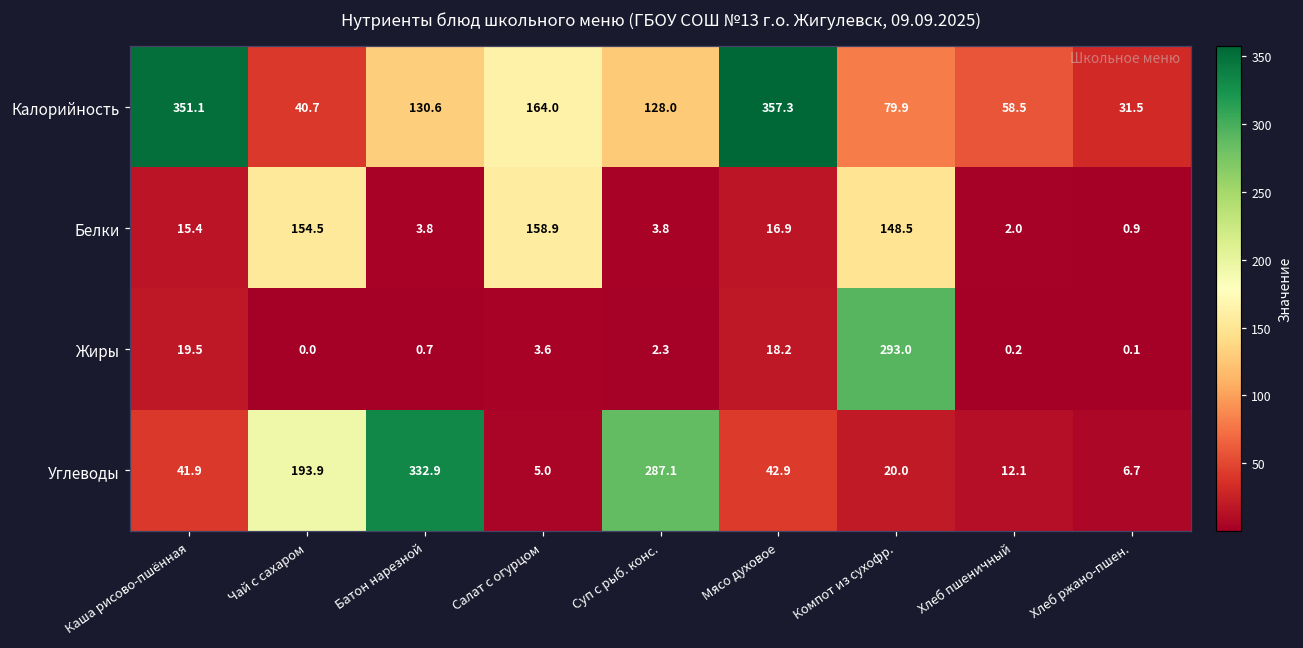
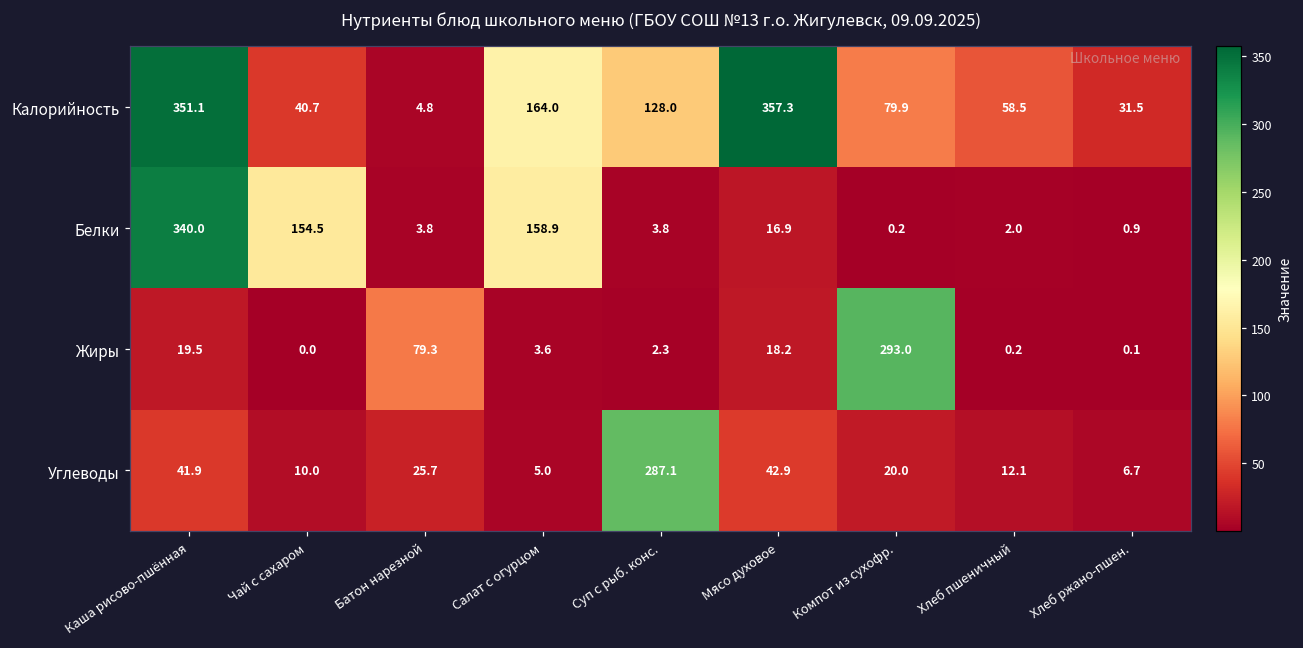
Калорийность, Батон нарезной: 130.6 -> 4.8
Белки, Каша рисово-пшённая: 15.4 -> 340.0
Белки, Компот из сухофр.: 148.5 -> 0.2
Жиры, Батон нарезной: 0.7 -> 79.3
Углеводы, Чай с сахаром: 193.9 -> 10.0
Углеводы, Батон нарезной: 332.9 -> 25.7
